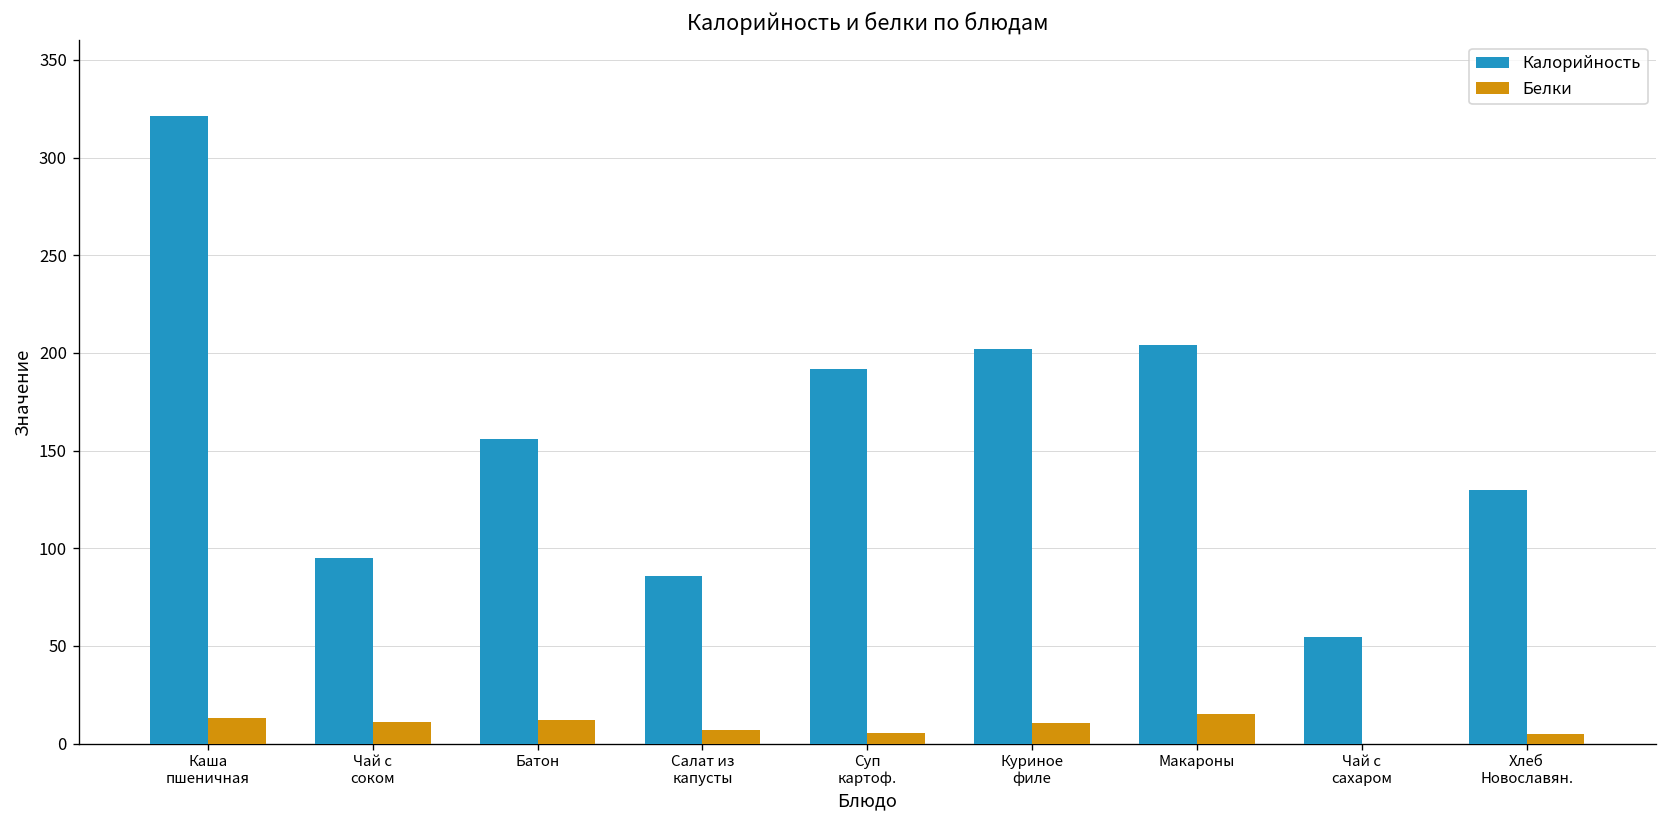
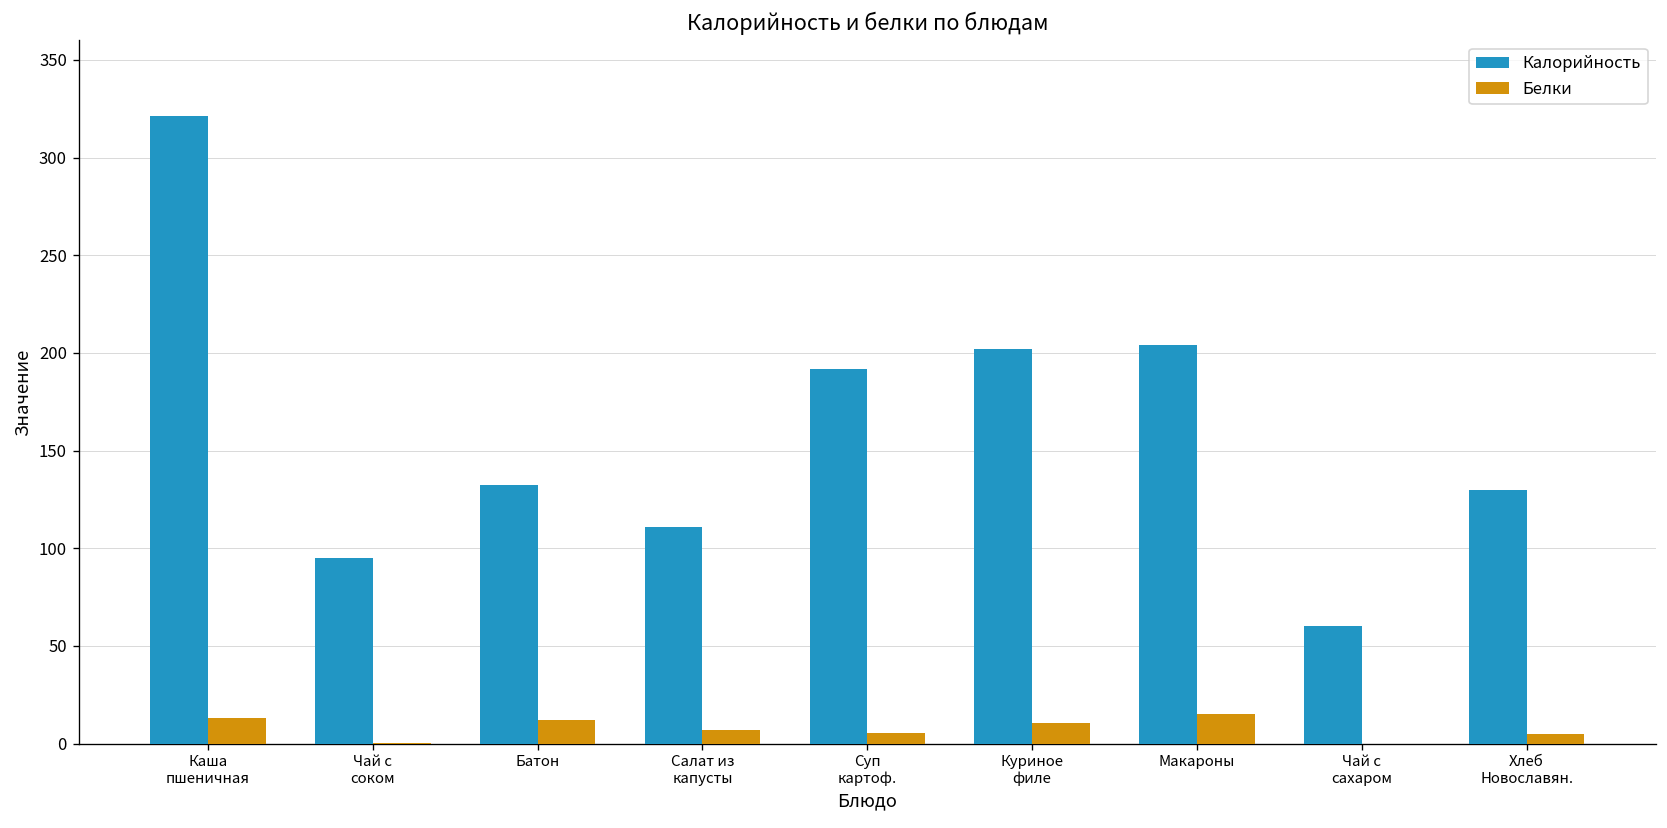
Белки, Чай с соком: 11 -> 0
Калорийность, Батон: 156 -> 133
Калорийность, Салат из капусты: 86 -> 111
Калорийность, Чай с сахаром: 55 -> 60
